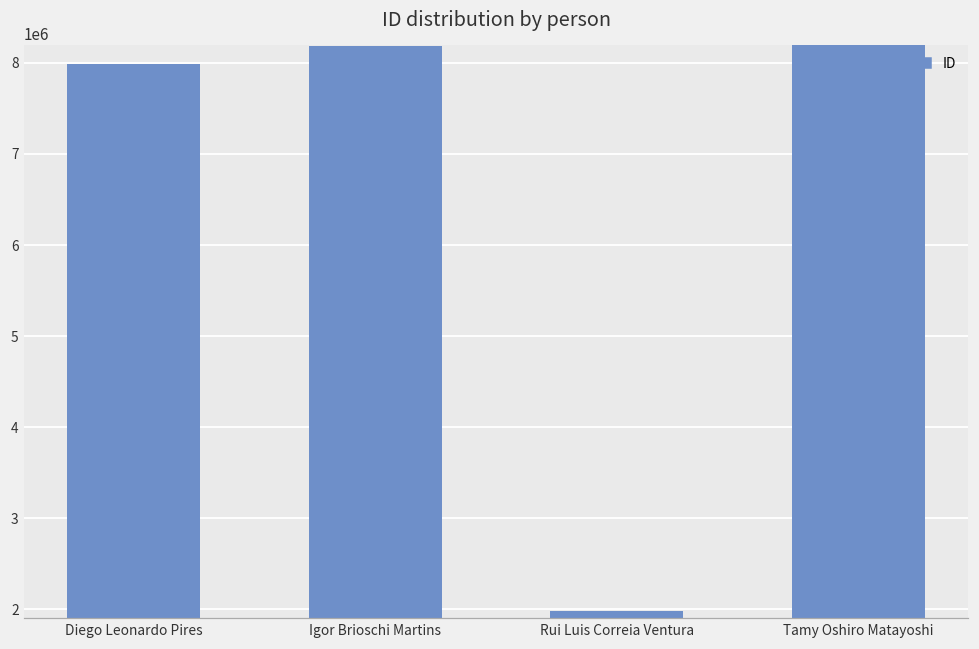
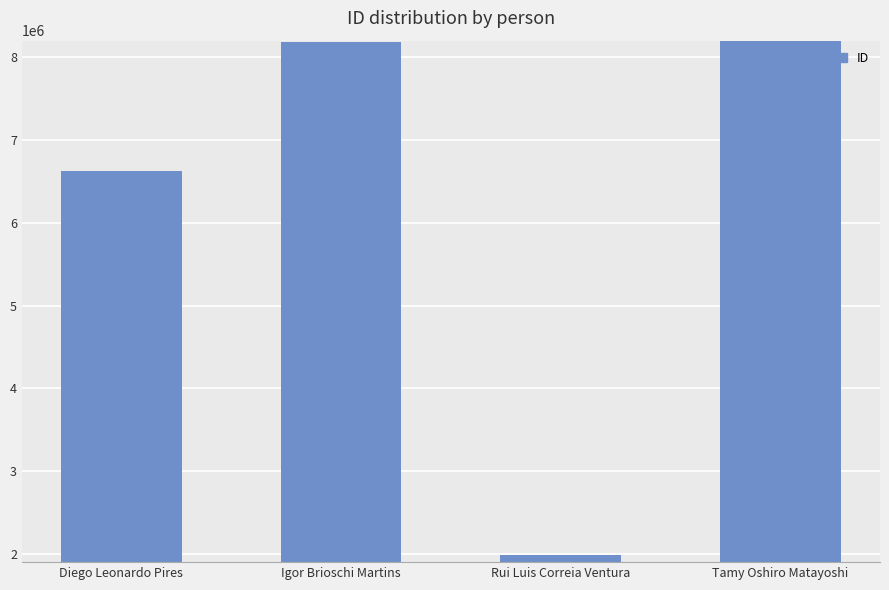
Diego Leonardo Pires: 8000000 -> 6600000
